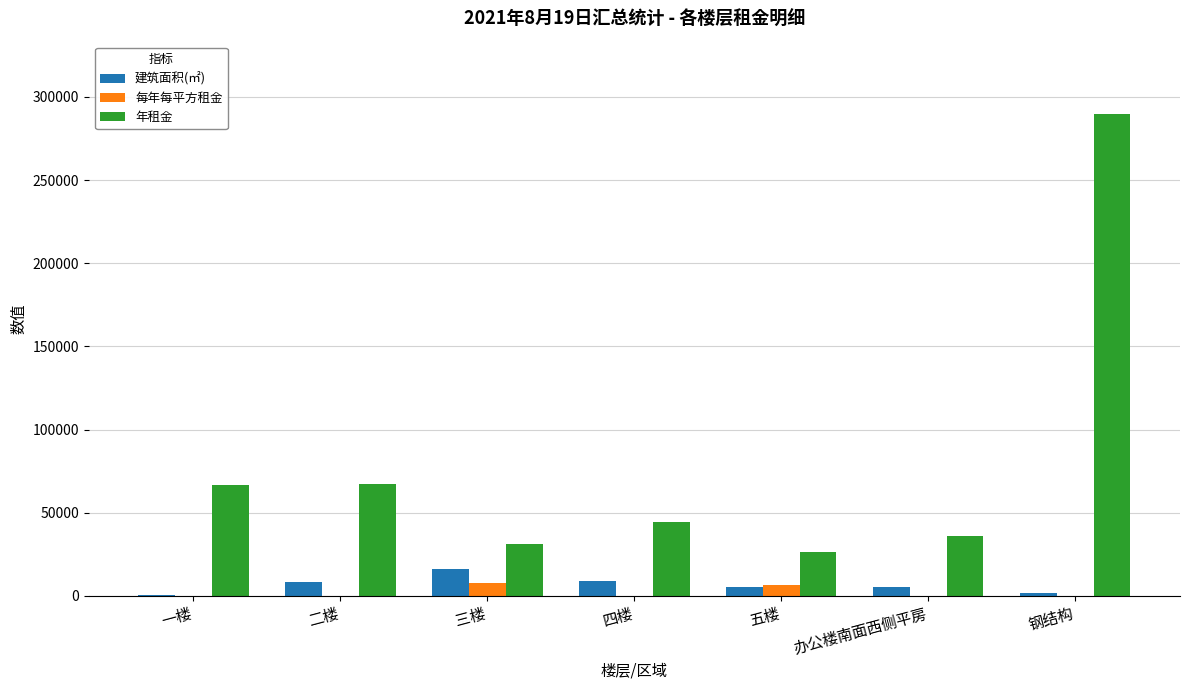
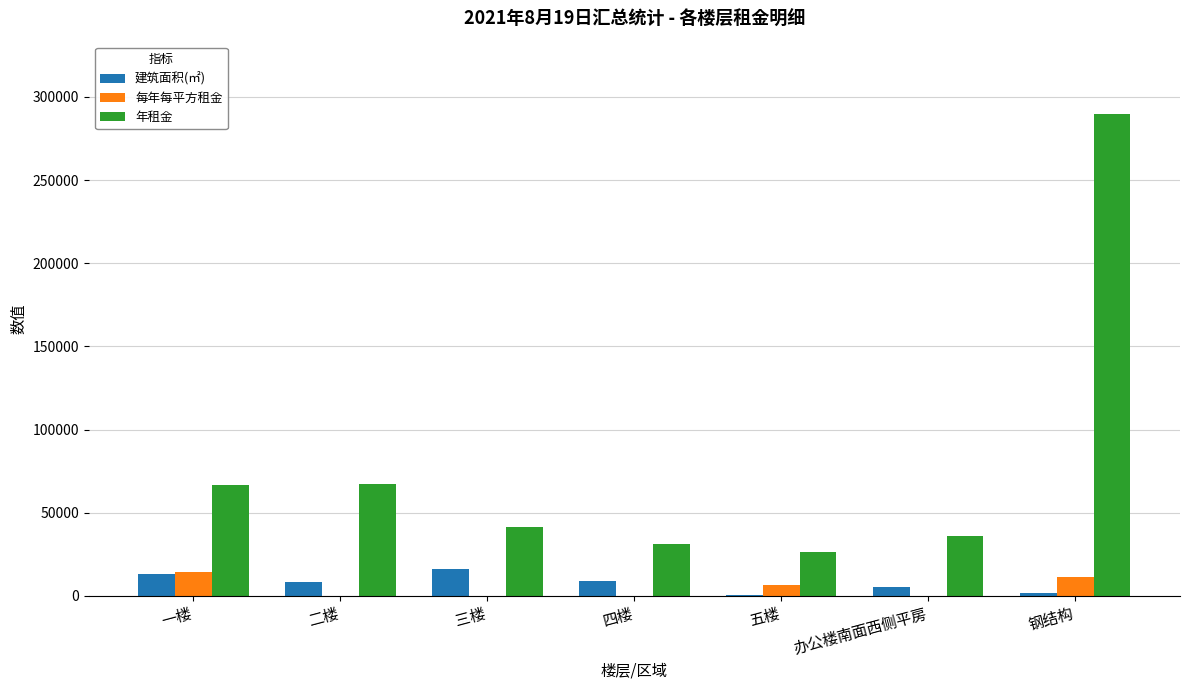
建筑面积(㎡), 一楼: 1000 -> 13000
每年每平方租金, 一楼: 0 -> 15000
每年每平方租金, 三楼: 8000 -> 0
年租金, 三楼: 31000 -> 42000
年租金, 四楼: 44000 -> 31000
建筑面积(㎡), 五楼: 5000 -> 0
每年每平方租金, 钢结构: 0 -> 11000
